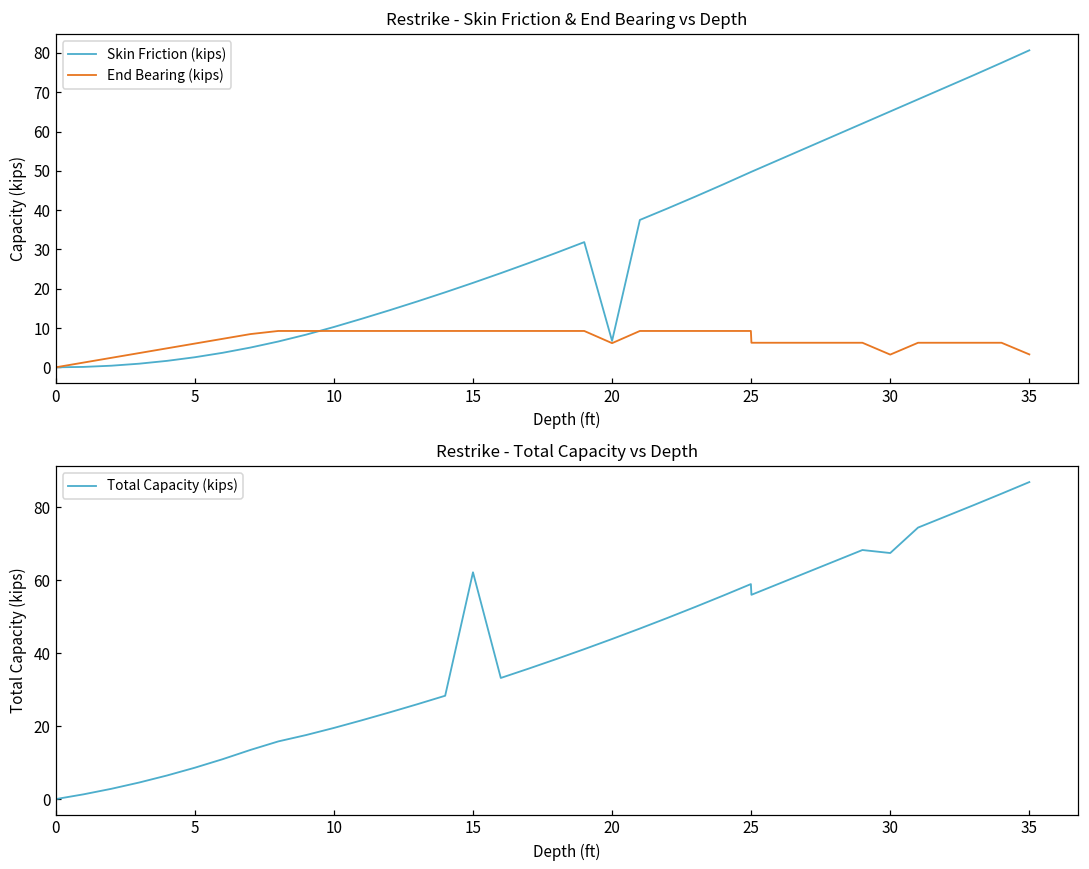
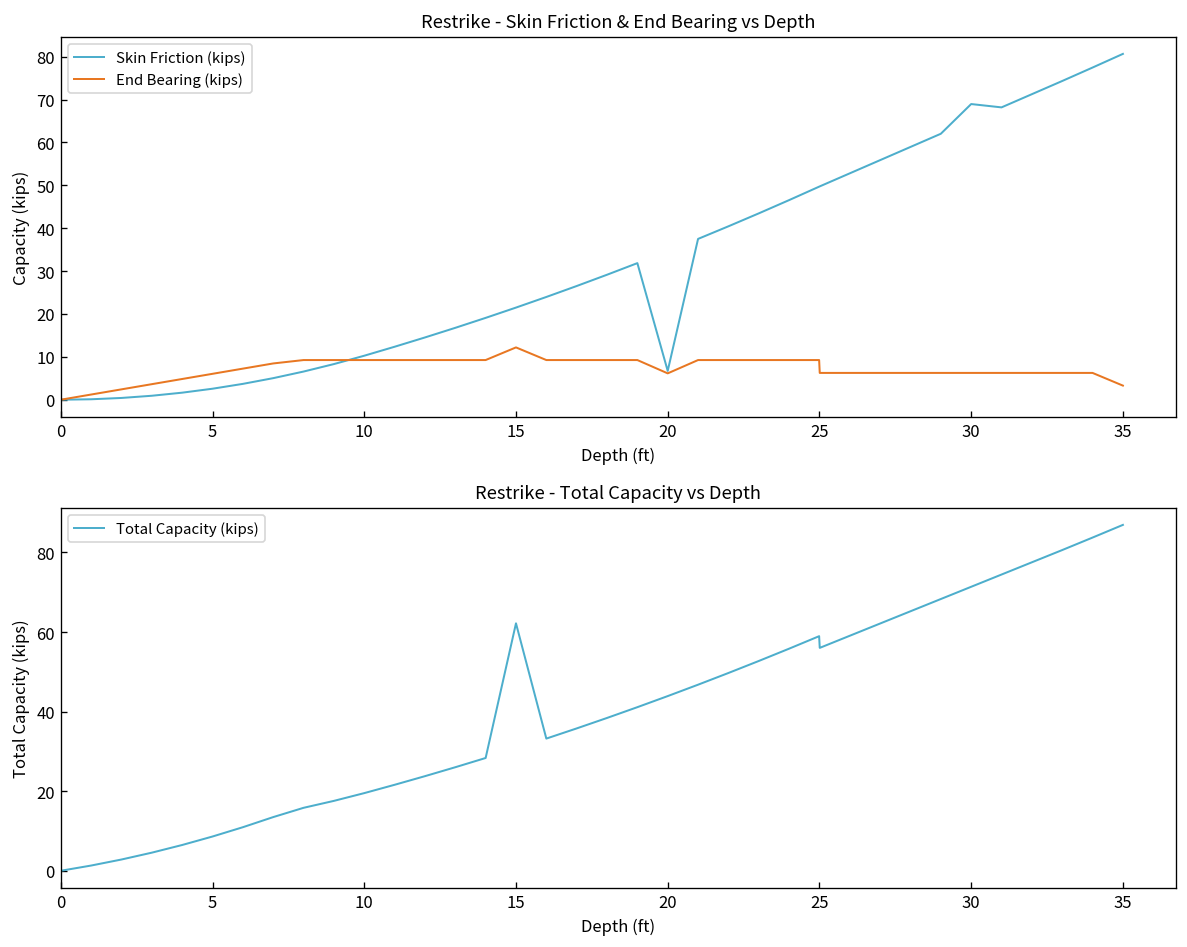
Restrike - Skin Friction & End Bearing vs Depth, End Bearing (kips), 15: 9 -> 12
Restrike - Skin Friction & End Bearing vs Depth, Skin Friction (kips), 30: 65 -> 69
Restrike - Skin Friction & End Bearing vs Depth, End Bearing (kips), 30: 3 -> 6
Restrike - Total Capacity vs Depth, 30: 67 -> 71
